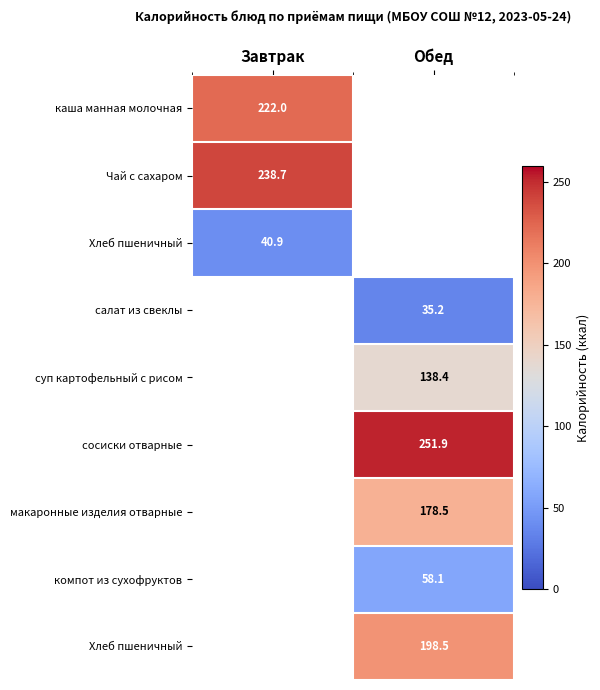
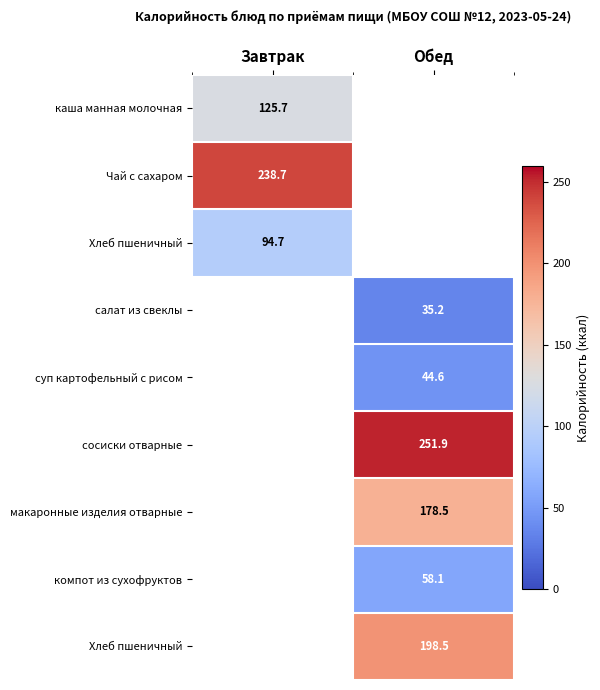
каша манная молочная, Завтрак: 222.0 -> 125.7
Хлеб пшеничный, Завтрак: 40.9 -> 94.7
суп картофельный с рисом, Обед: 138.4 -> 44.6
